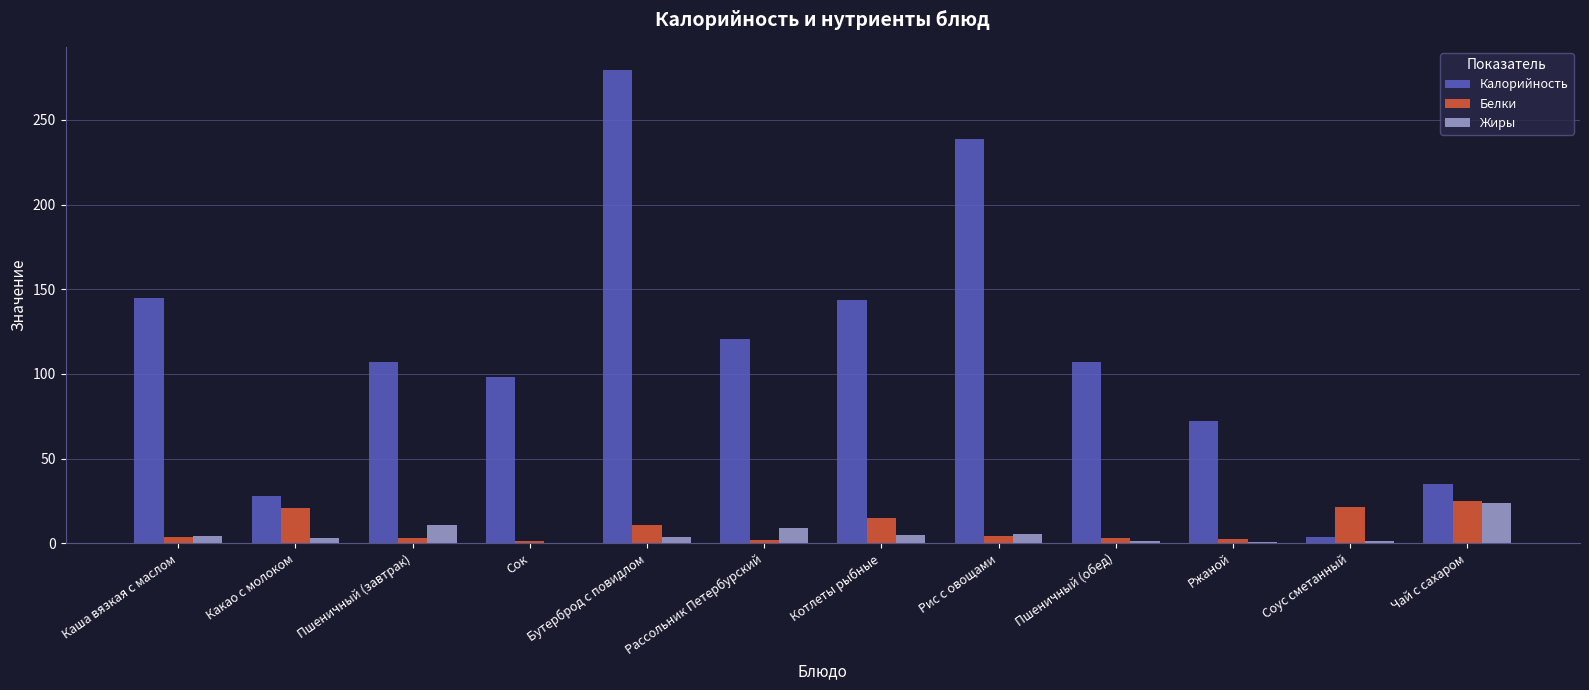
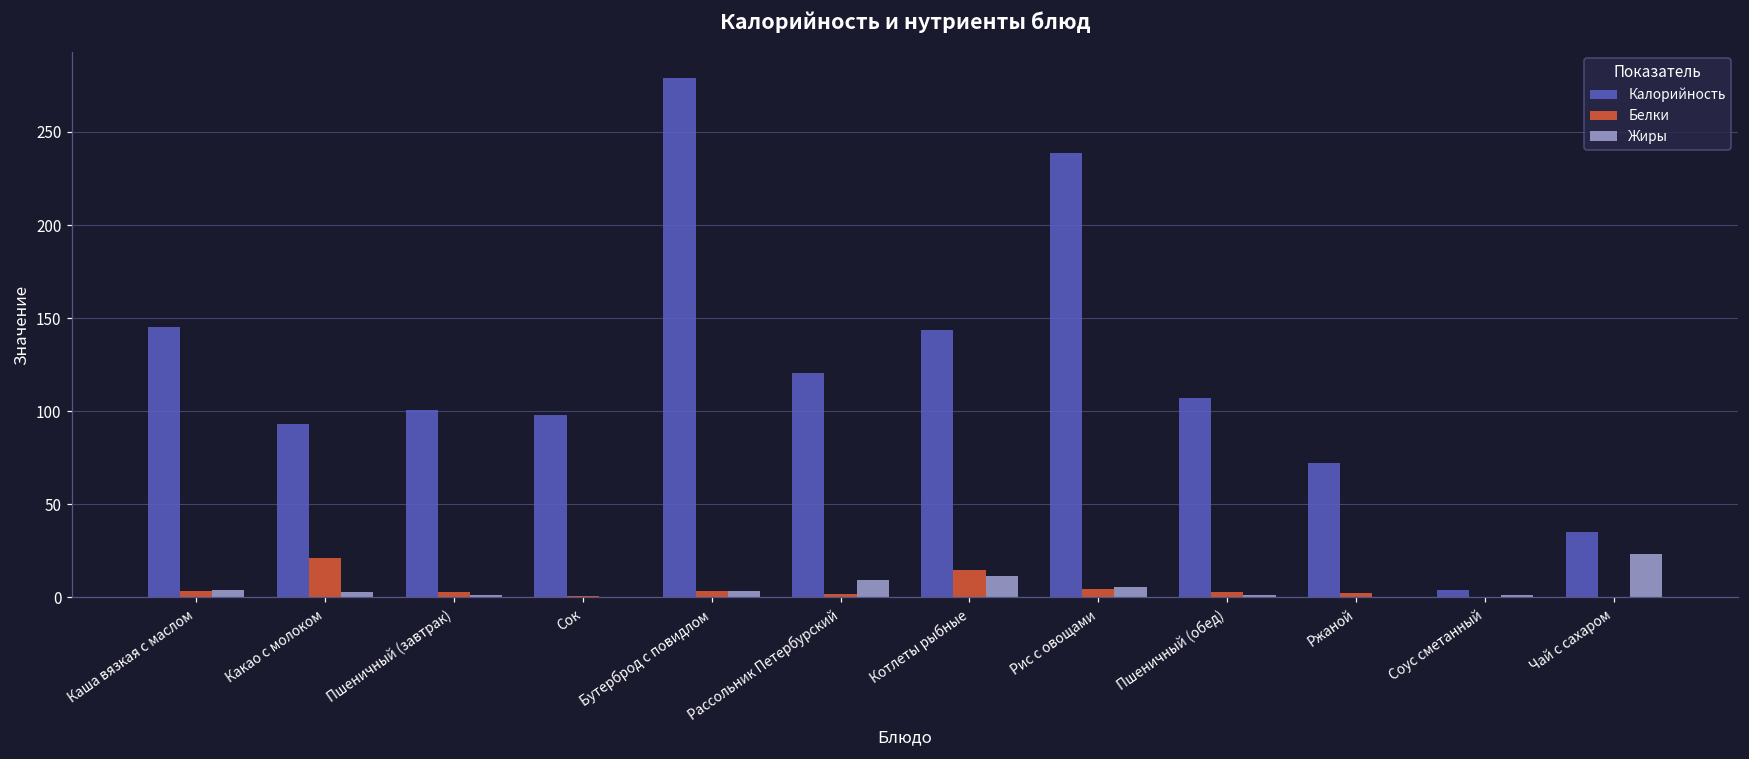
Калорийность, Какао с молоком: 28 -> 93
Калорийность, Пшеничный (завтрак): 107 -> 101
Жиры, Пшеничный (завтрак): 11 -> 1
Белки, Бутерброд с повидлом: 11 -> 3
Жиры, Котлеты рыбные: 5 -> 12
Белки, Соус сметанный: 22 -> 0
Белки, Чай с сахаром: 25 -> 0
